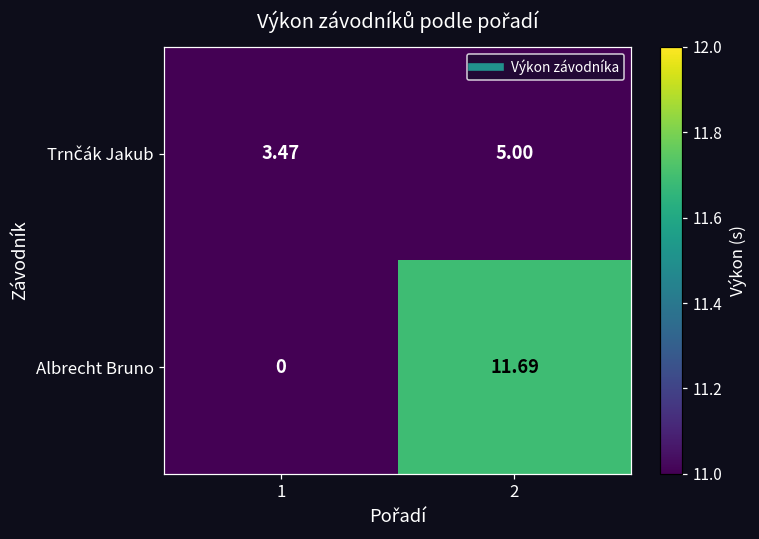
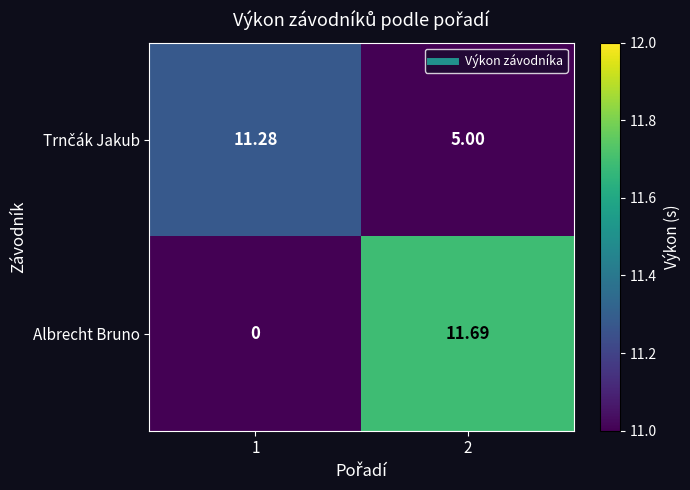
Trnčák Jakub, 1: 3.47 -> 11.28
